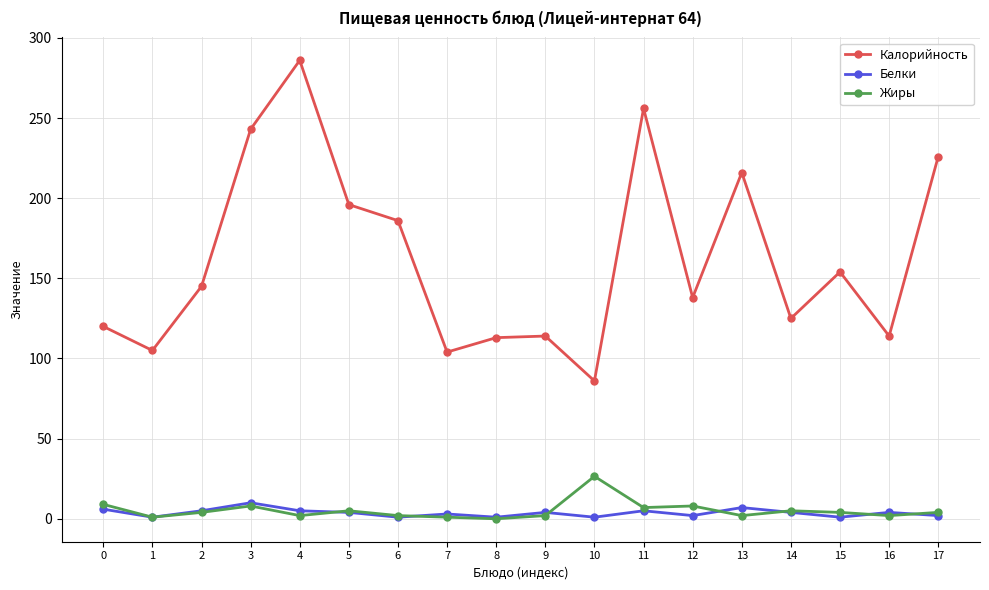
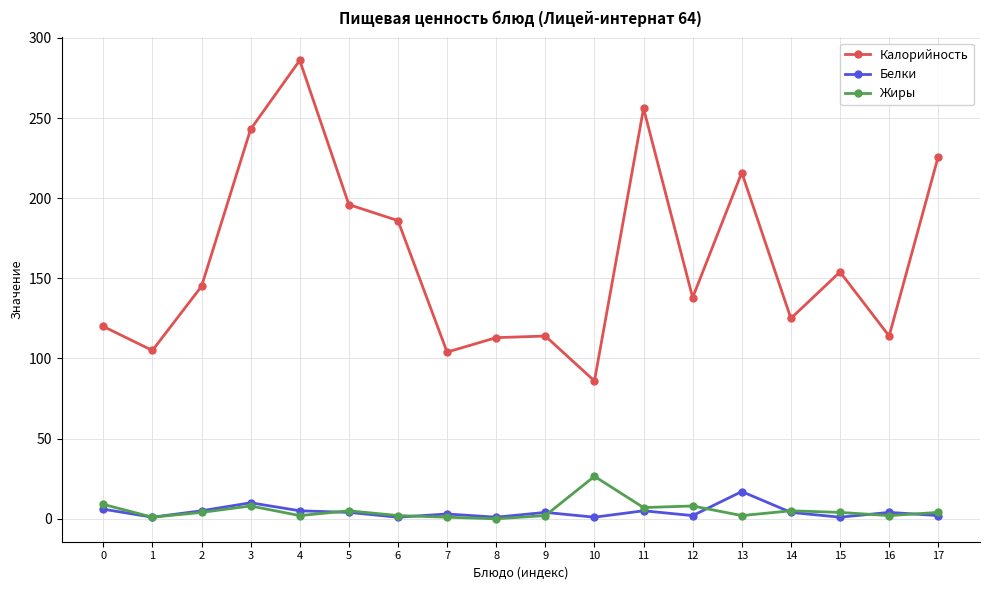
Белки, 13: 7 -> 17
